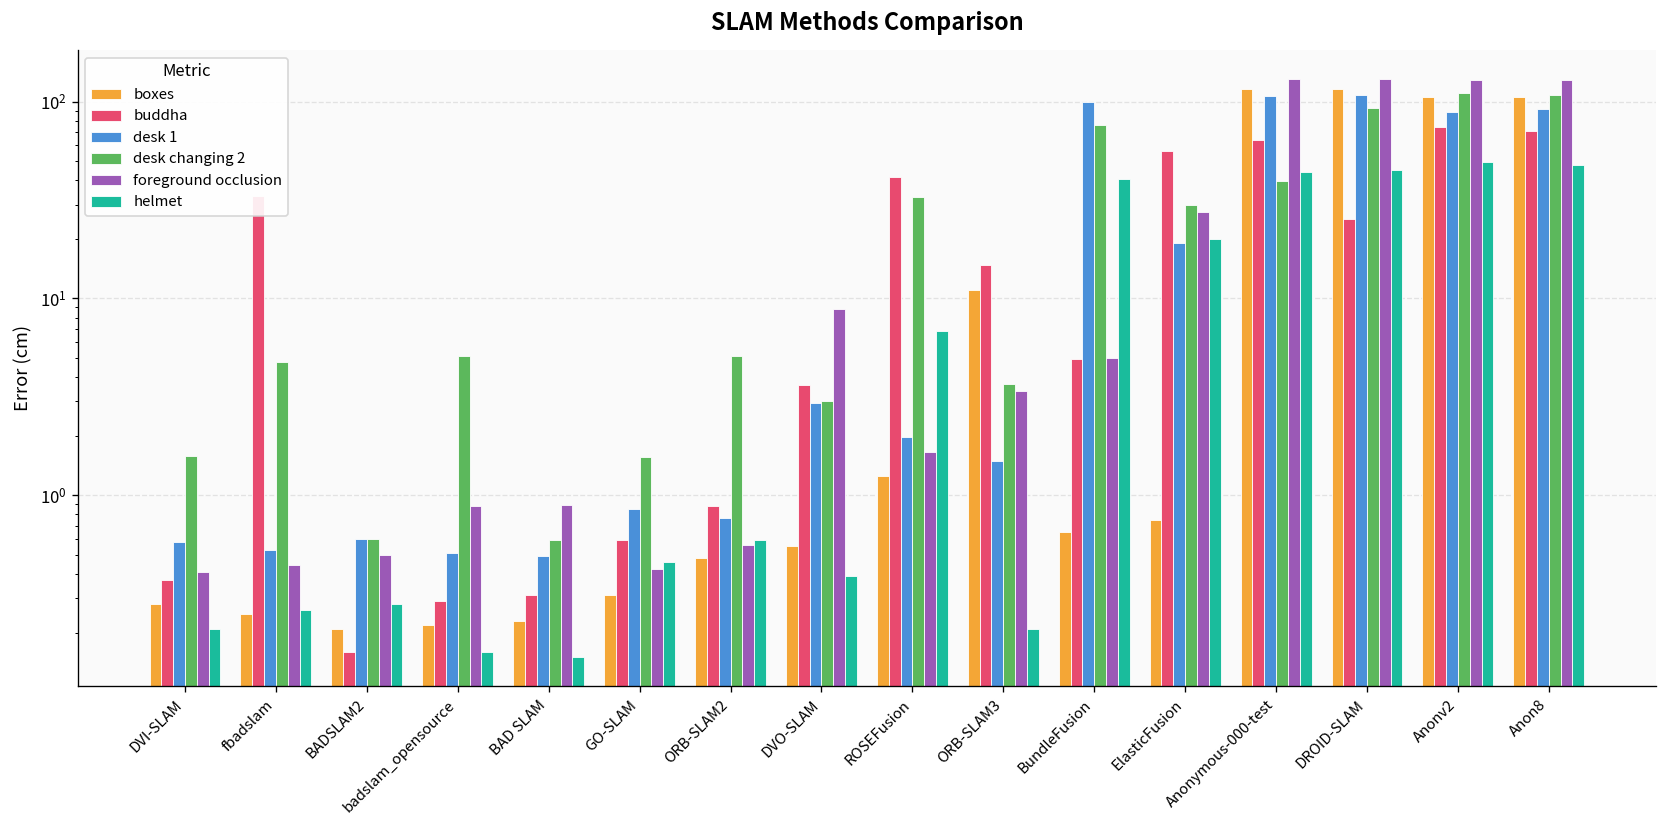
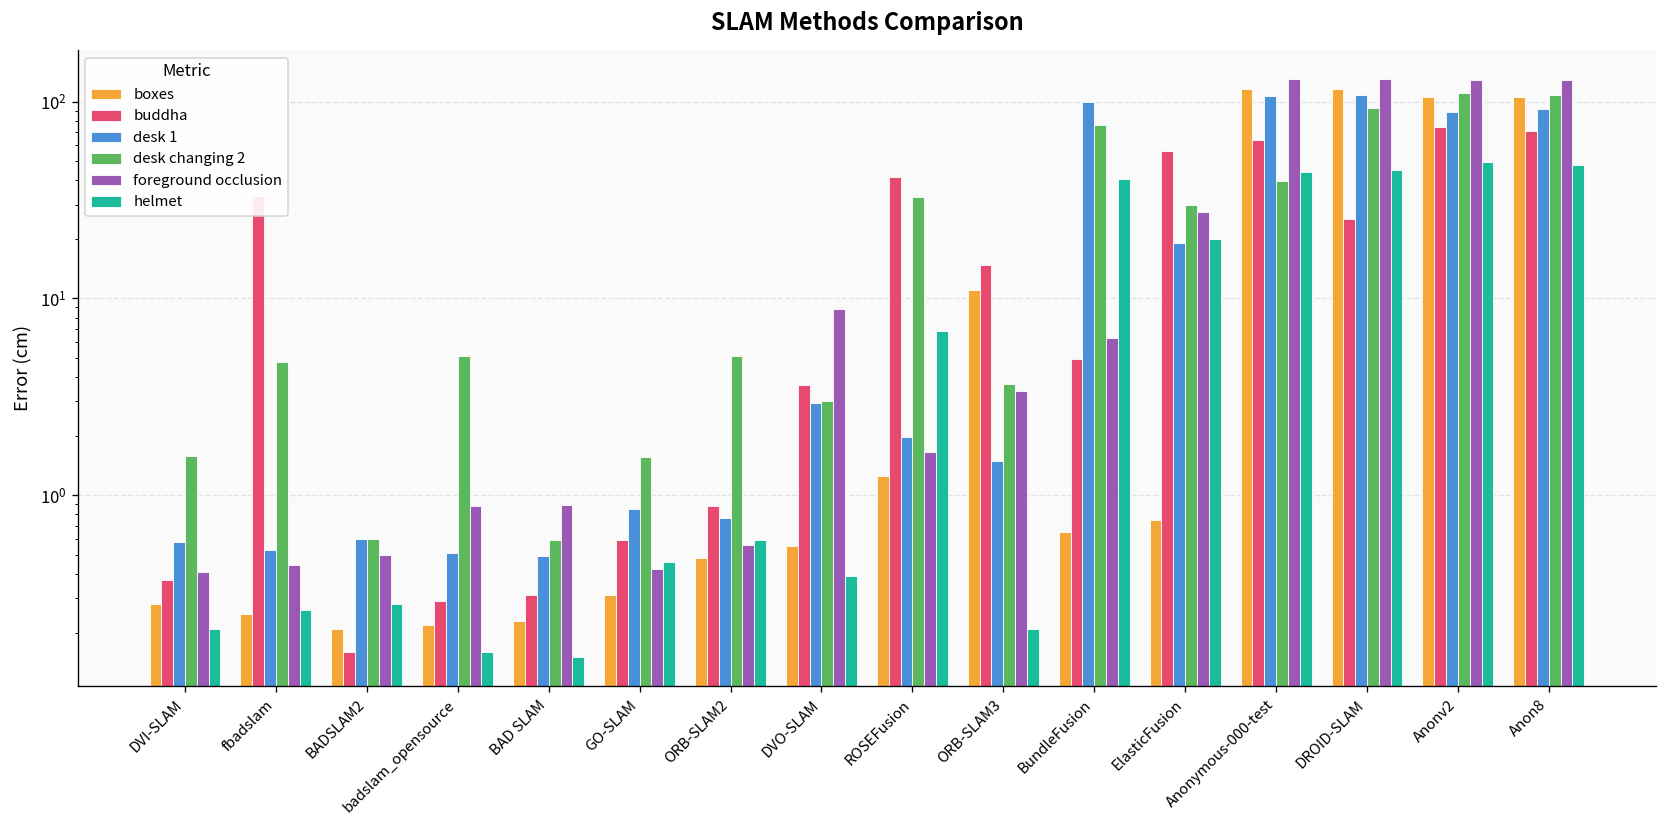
foreground occlusion, BundleFusion: 5.0 -> 6.3
